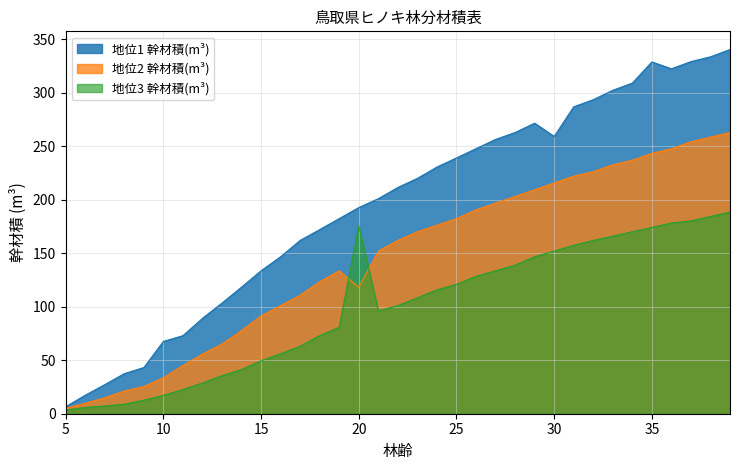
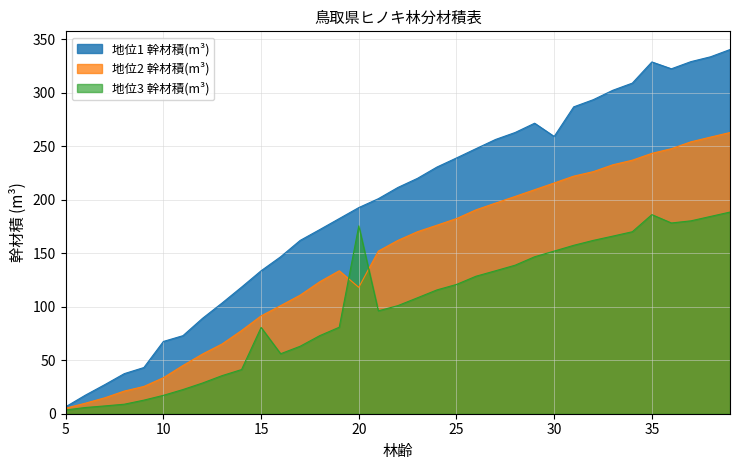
地位3 幹材積(m³), 15: 50 -> 81
地位3 幹材積(m³), 35: 174 -> 186
